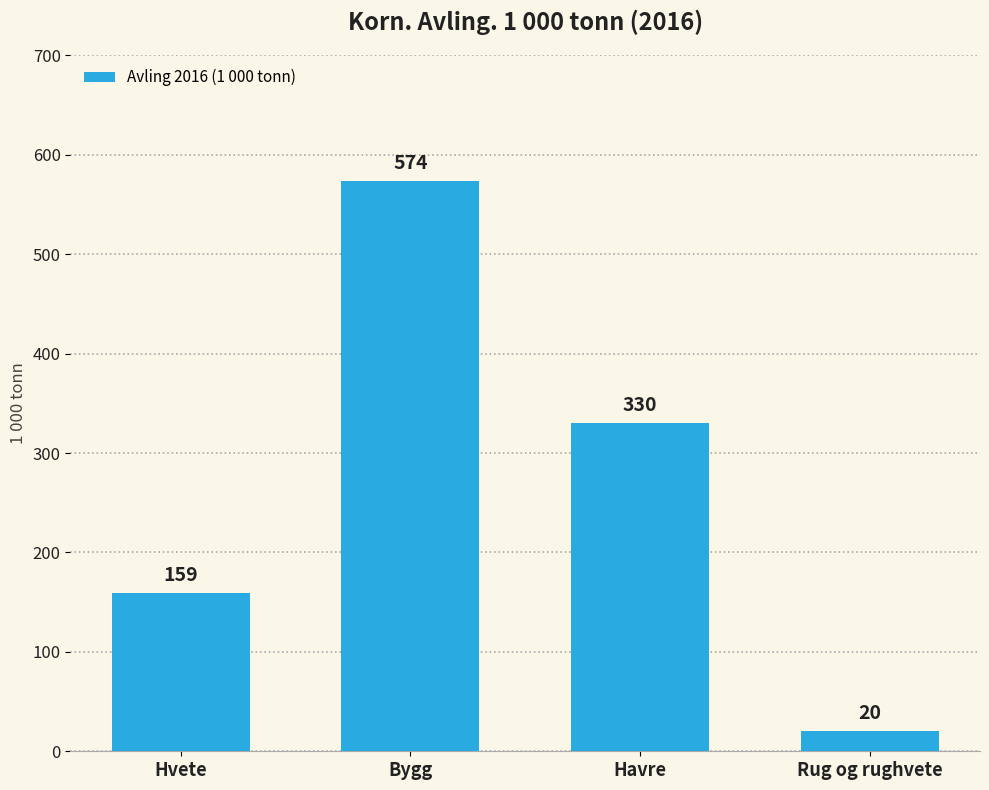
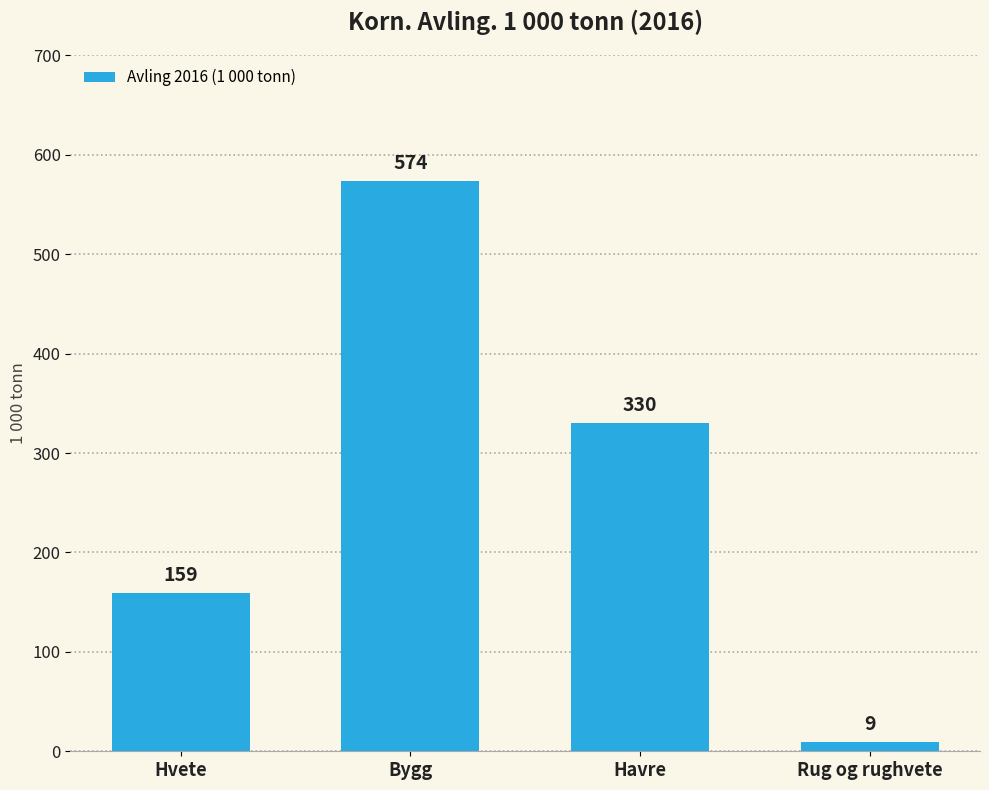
Rug og rughvete: 20 -> 9
